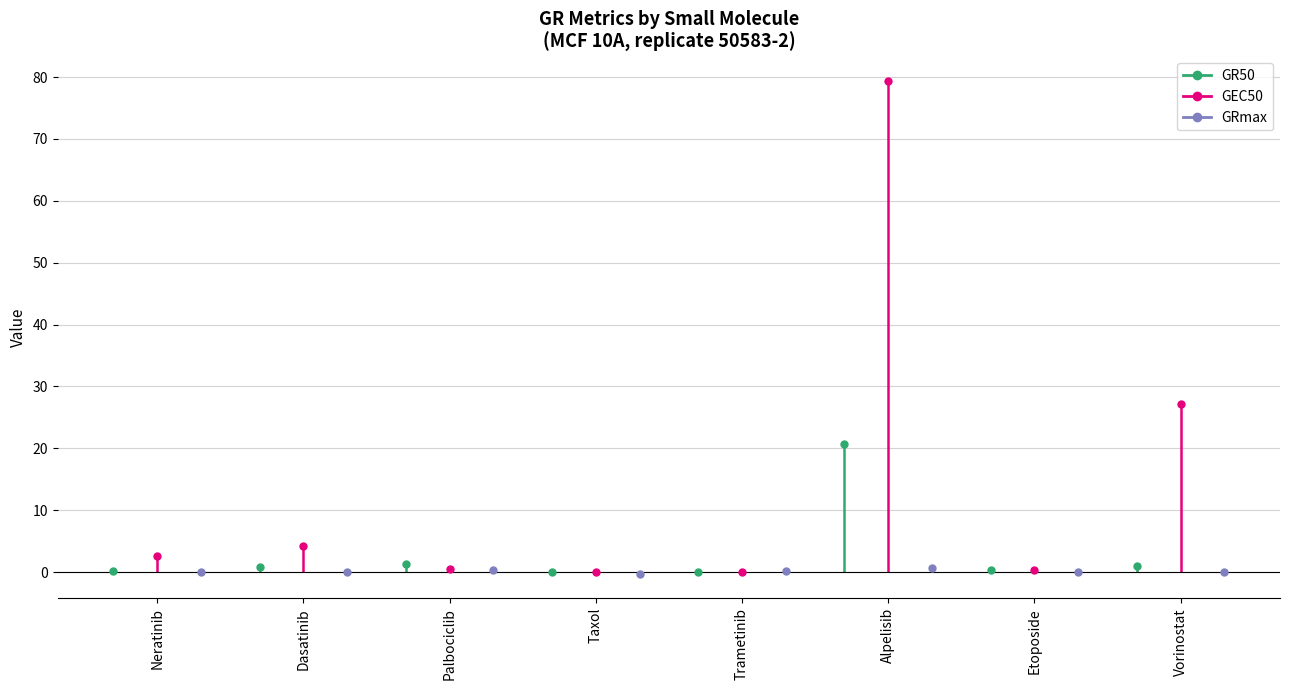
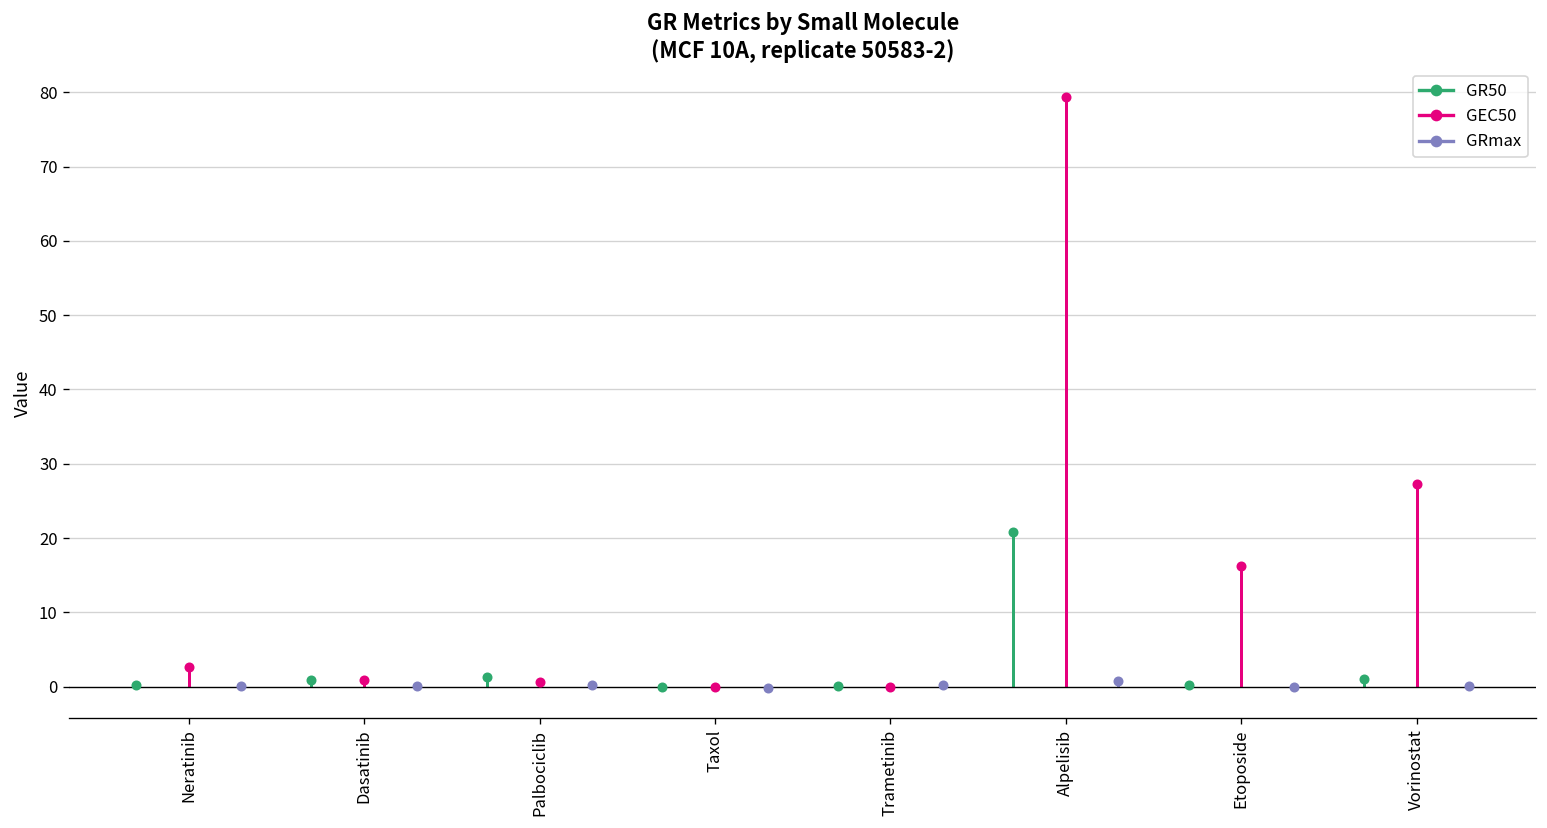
GEC50, Dasatinib: 4 -> 1
GEC50, Etoposide: 0 -> 16
